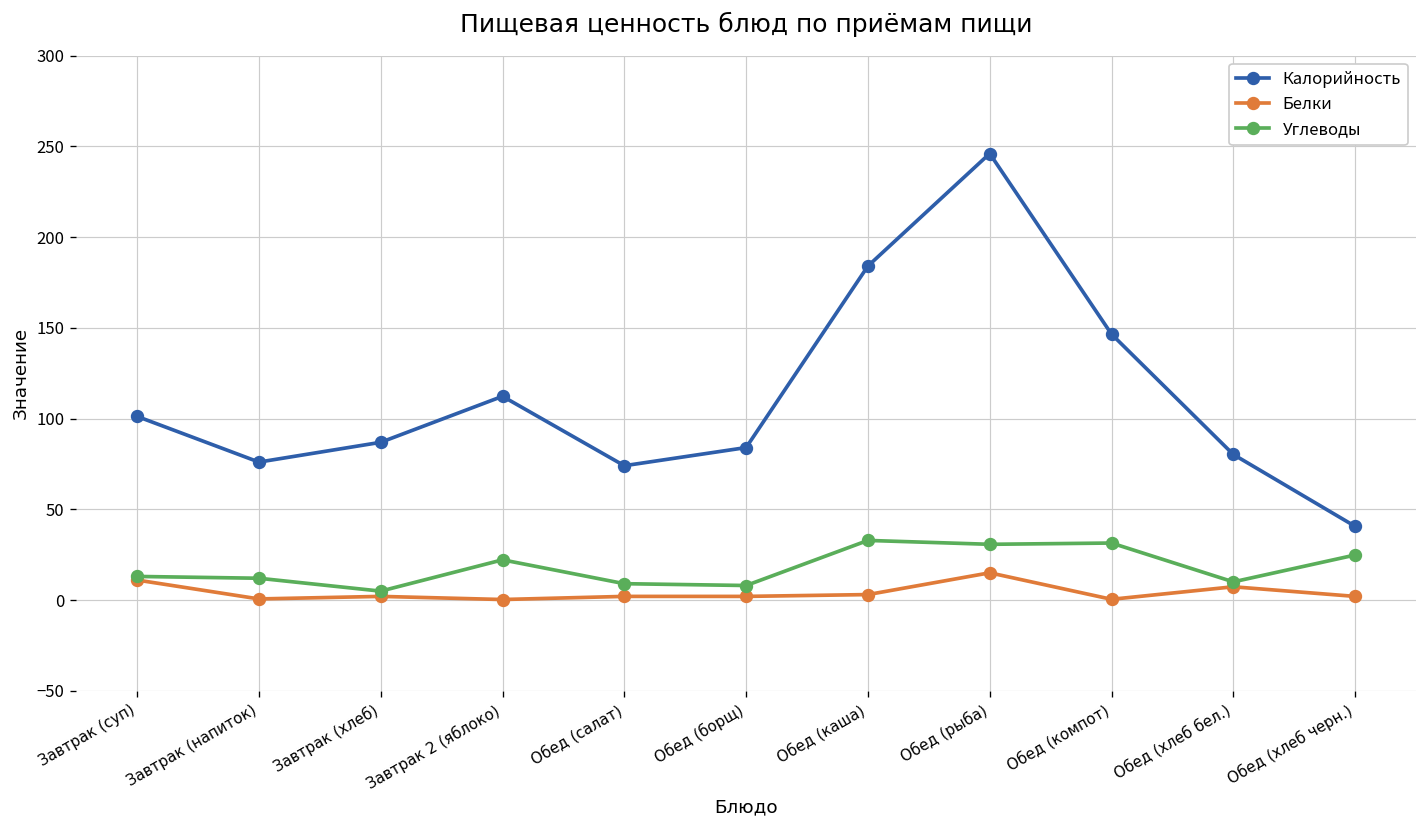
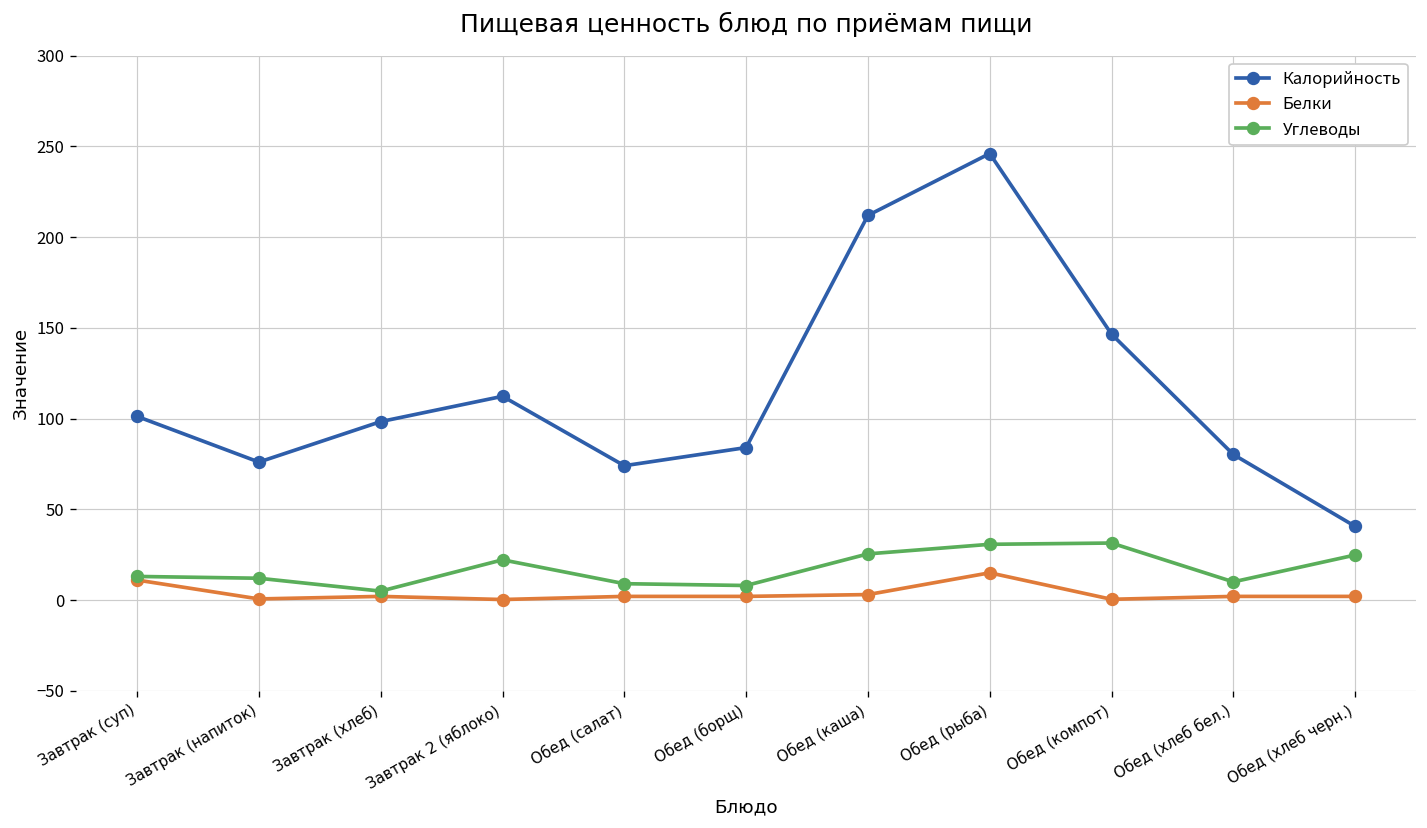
Калорийность, Завтрак (хлеб): 87 -> 98
Калорийность, Обед (каша): 184 -> 212
Углеводы, Обед (каша): 33 -> 25
Белки, Обед (хлеб бел.): 7 -> 2
